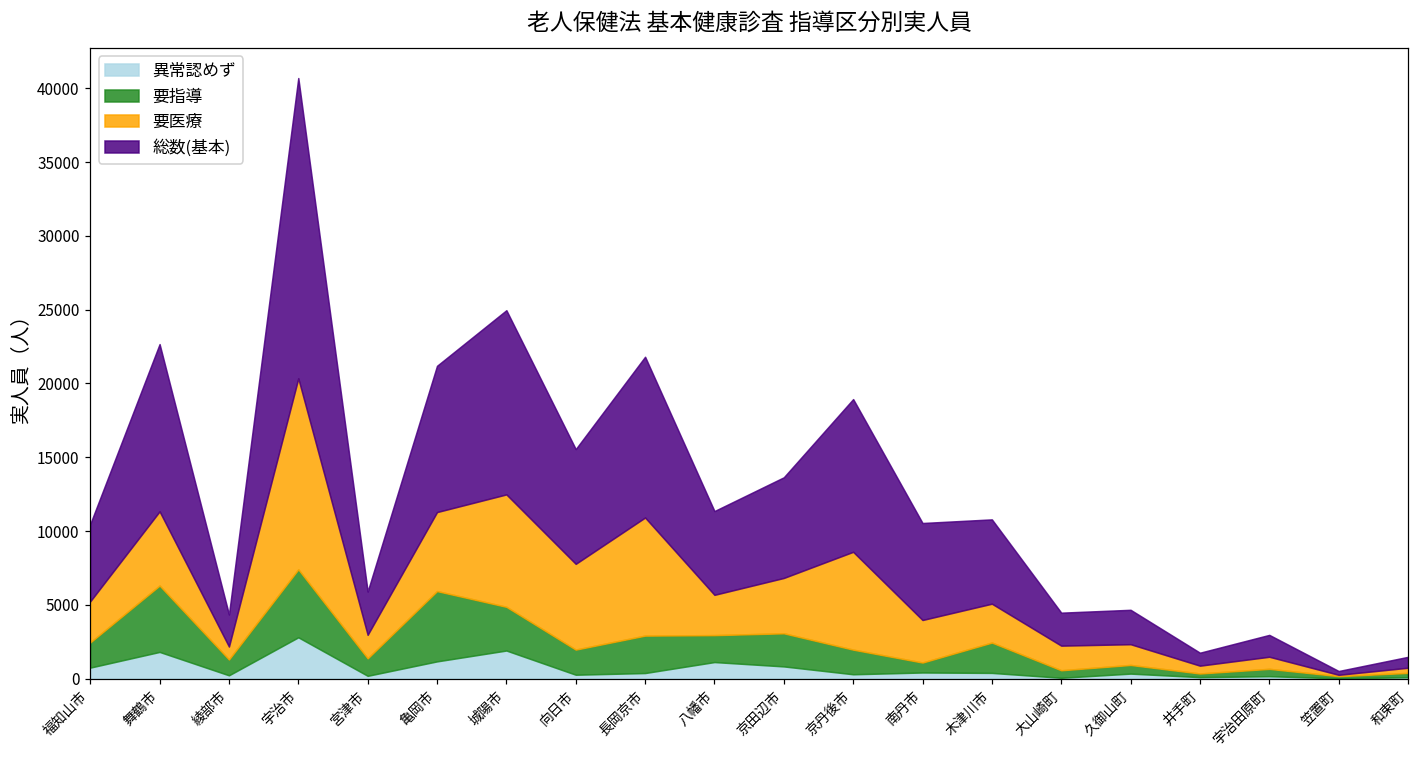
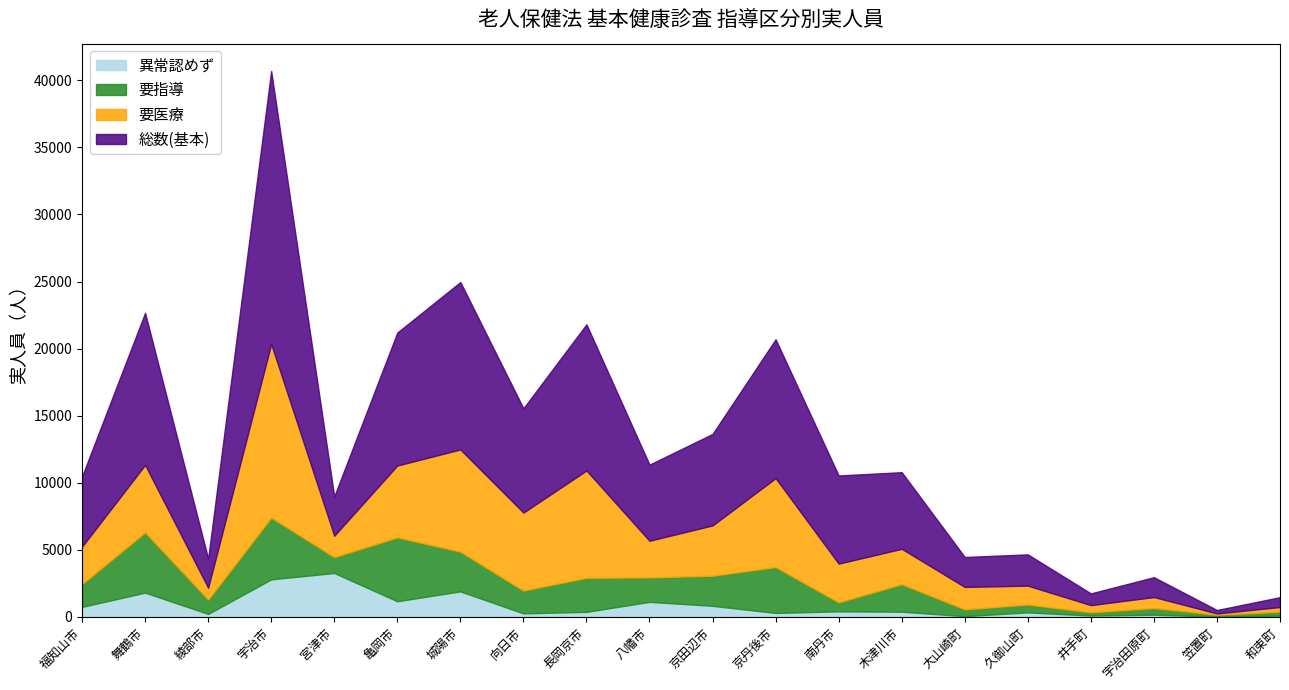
異常認めず, 宮津市: 200 -> 3300
要指導, 京丹後市: 1700 -> 3400
